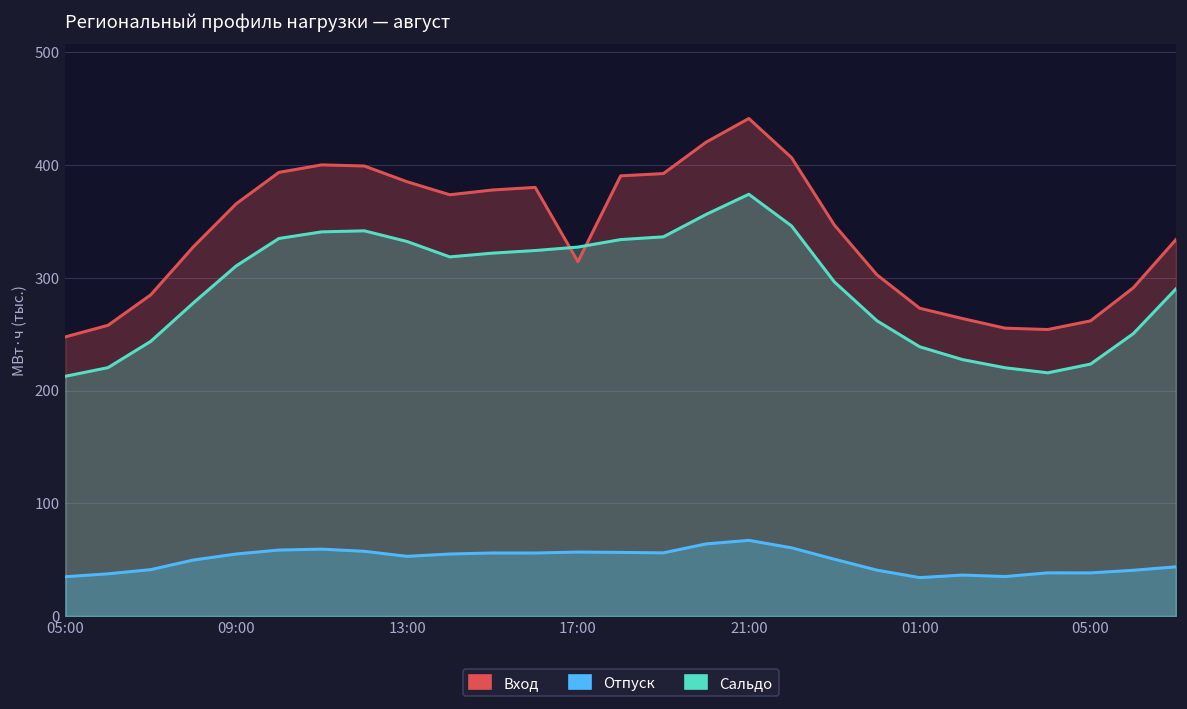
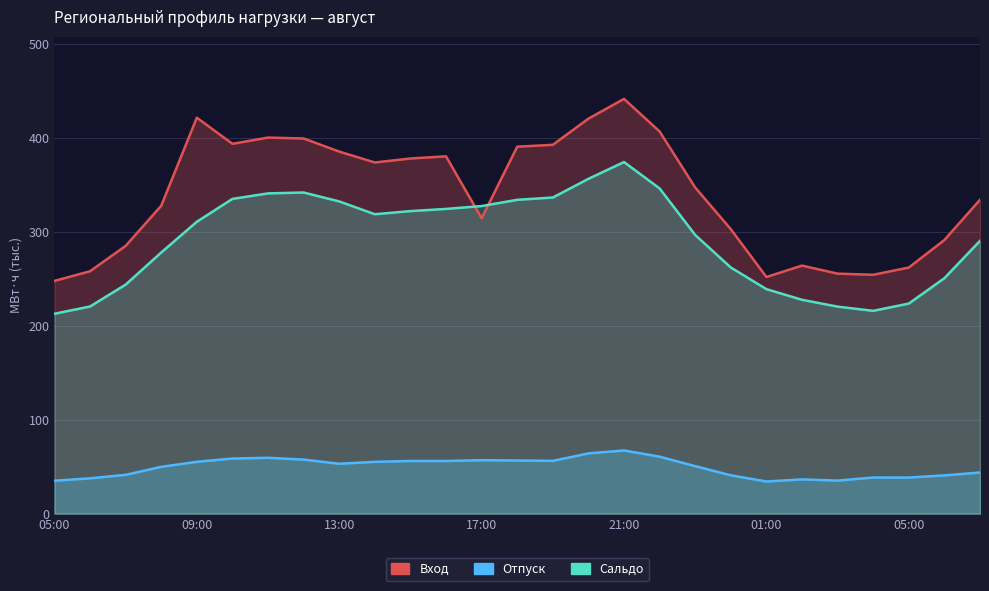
Вход, 09:00: 370 -> 420
Вход, 01:00: 270 -> 250
